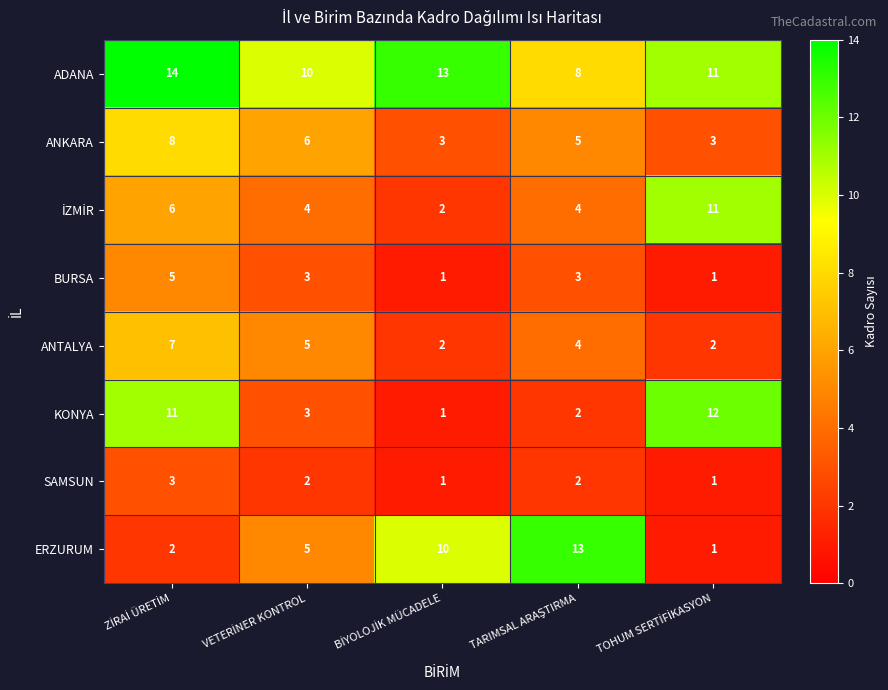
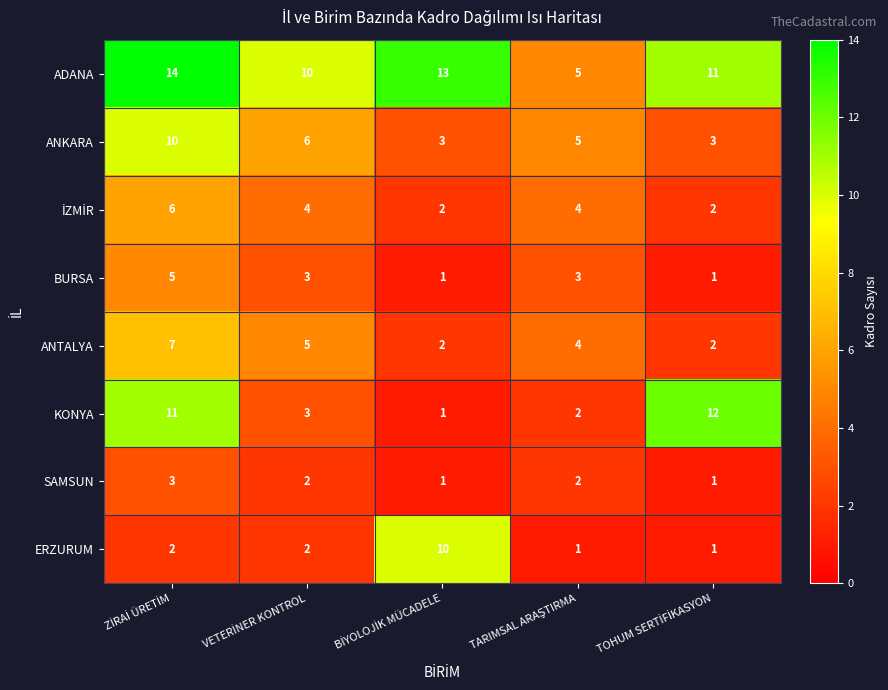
ADANA, TARIMSAL ARAŞTIRMA: 8 -> 5
ANKARA, ZİRAİ ÜRETİM: 8 -> 10
İZMİR, TOHUM SERTİFİKASYON: 11 -> 2
ERZURUM, VETERİNER KONTROL: 5 -> 2
ERZURUM, TARIMSAL ARAŞTIRMA: 13 -> 1
